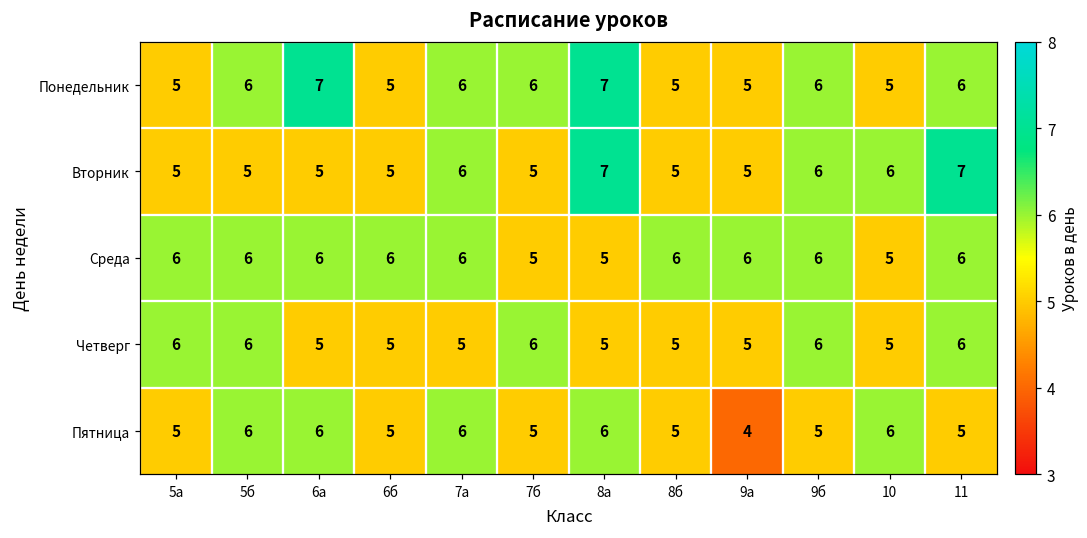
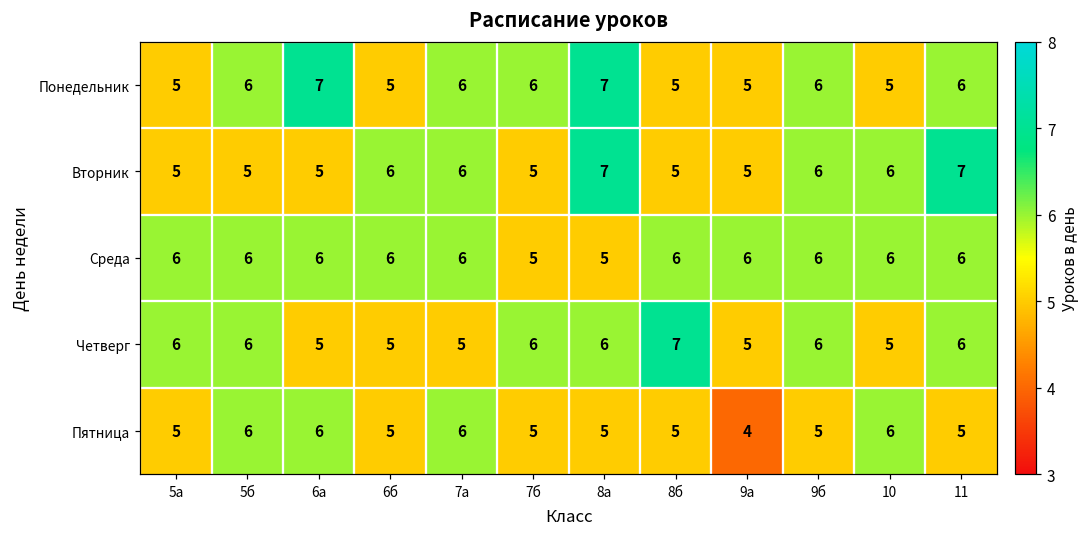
Вторник, 6б: 5 -> 6
Среда, 10: 5 -> 6
Четверг, 8а: 5 -> 6
Четверг, 8б: 5 -> 7
Пятница, 8а: 6 -> 5
